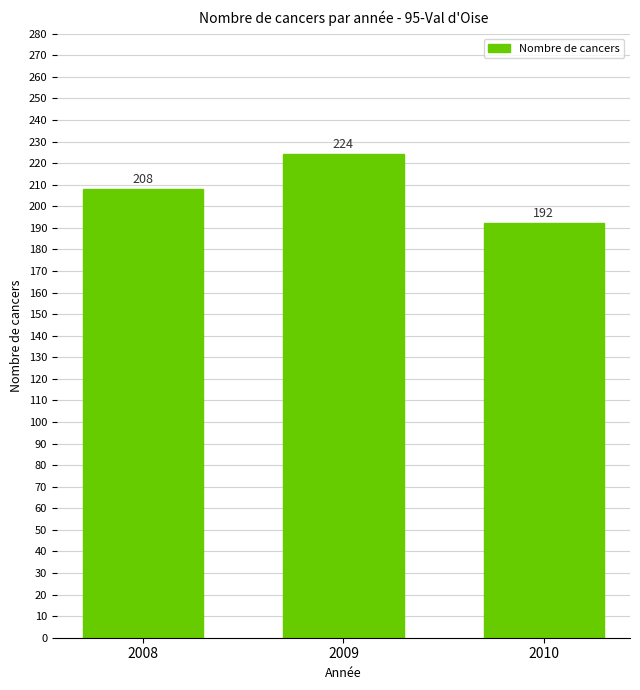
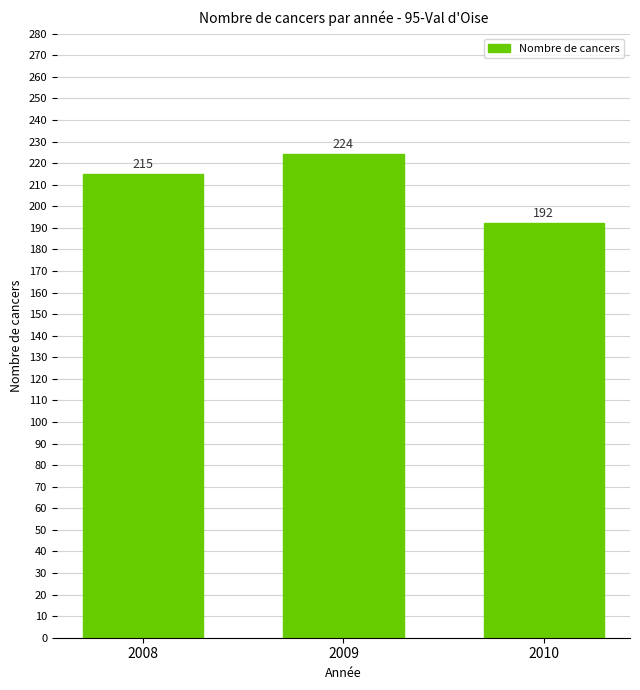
2008: 208 -> 215
